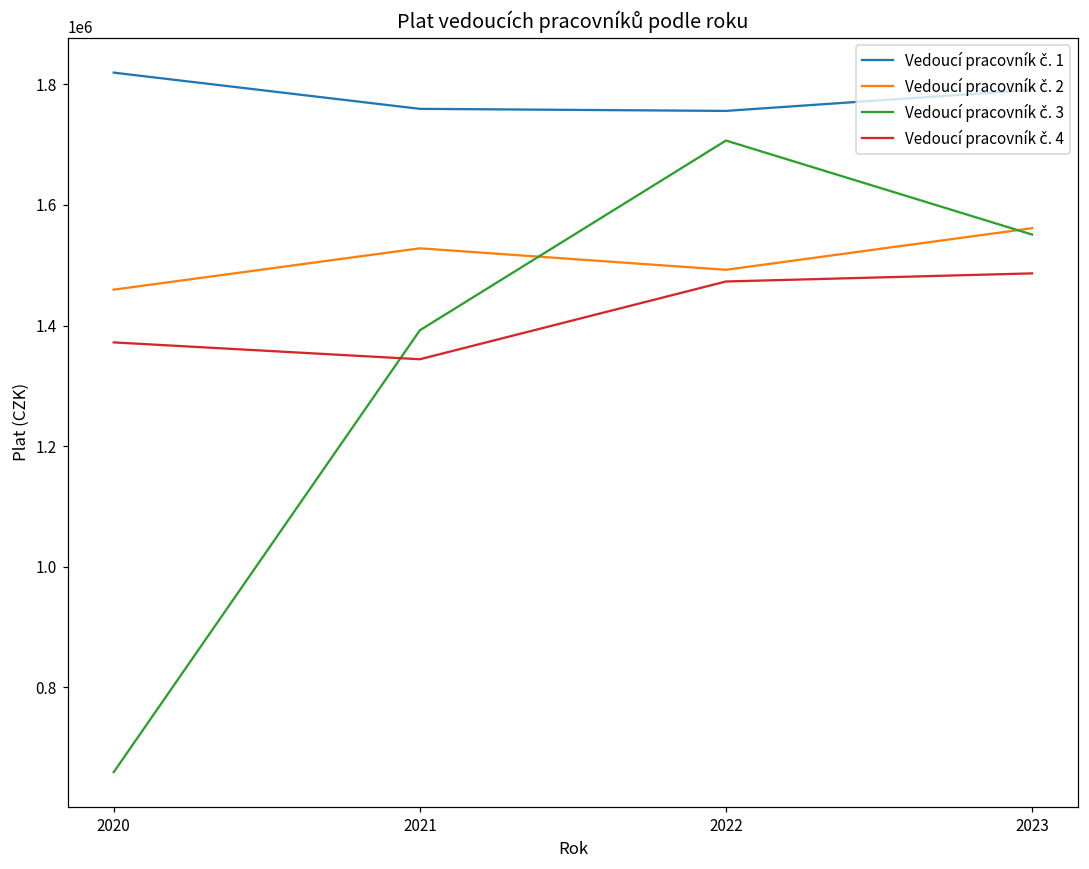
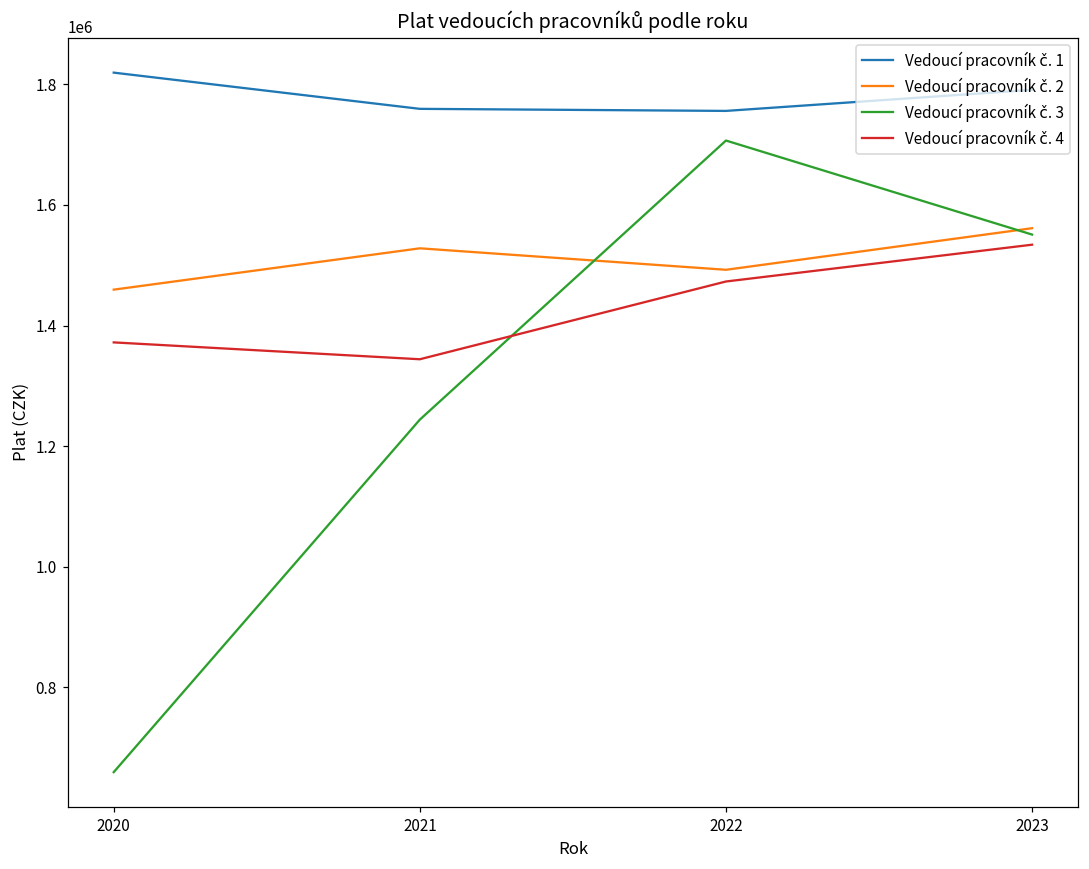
Vedoucí pracovník č. 3, 2021: 1390000 -> 1240000
Vedoucí pracovník č. 4, 2023: 1490000 -> 1530000
